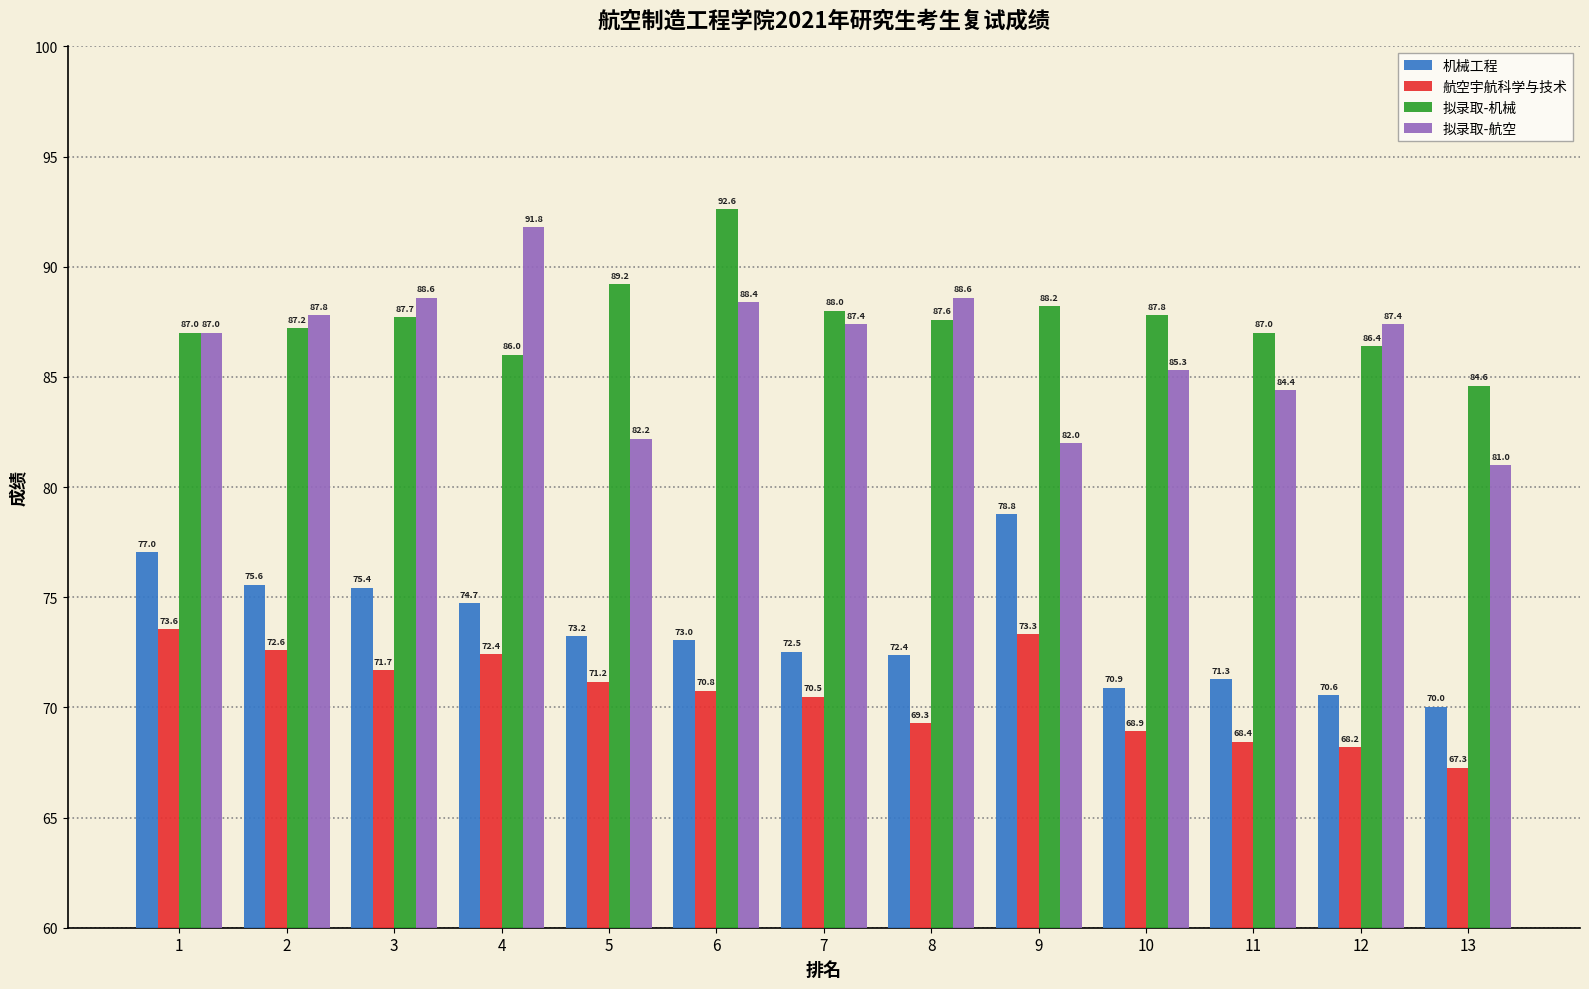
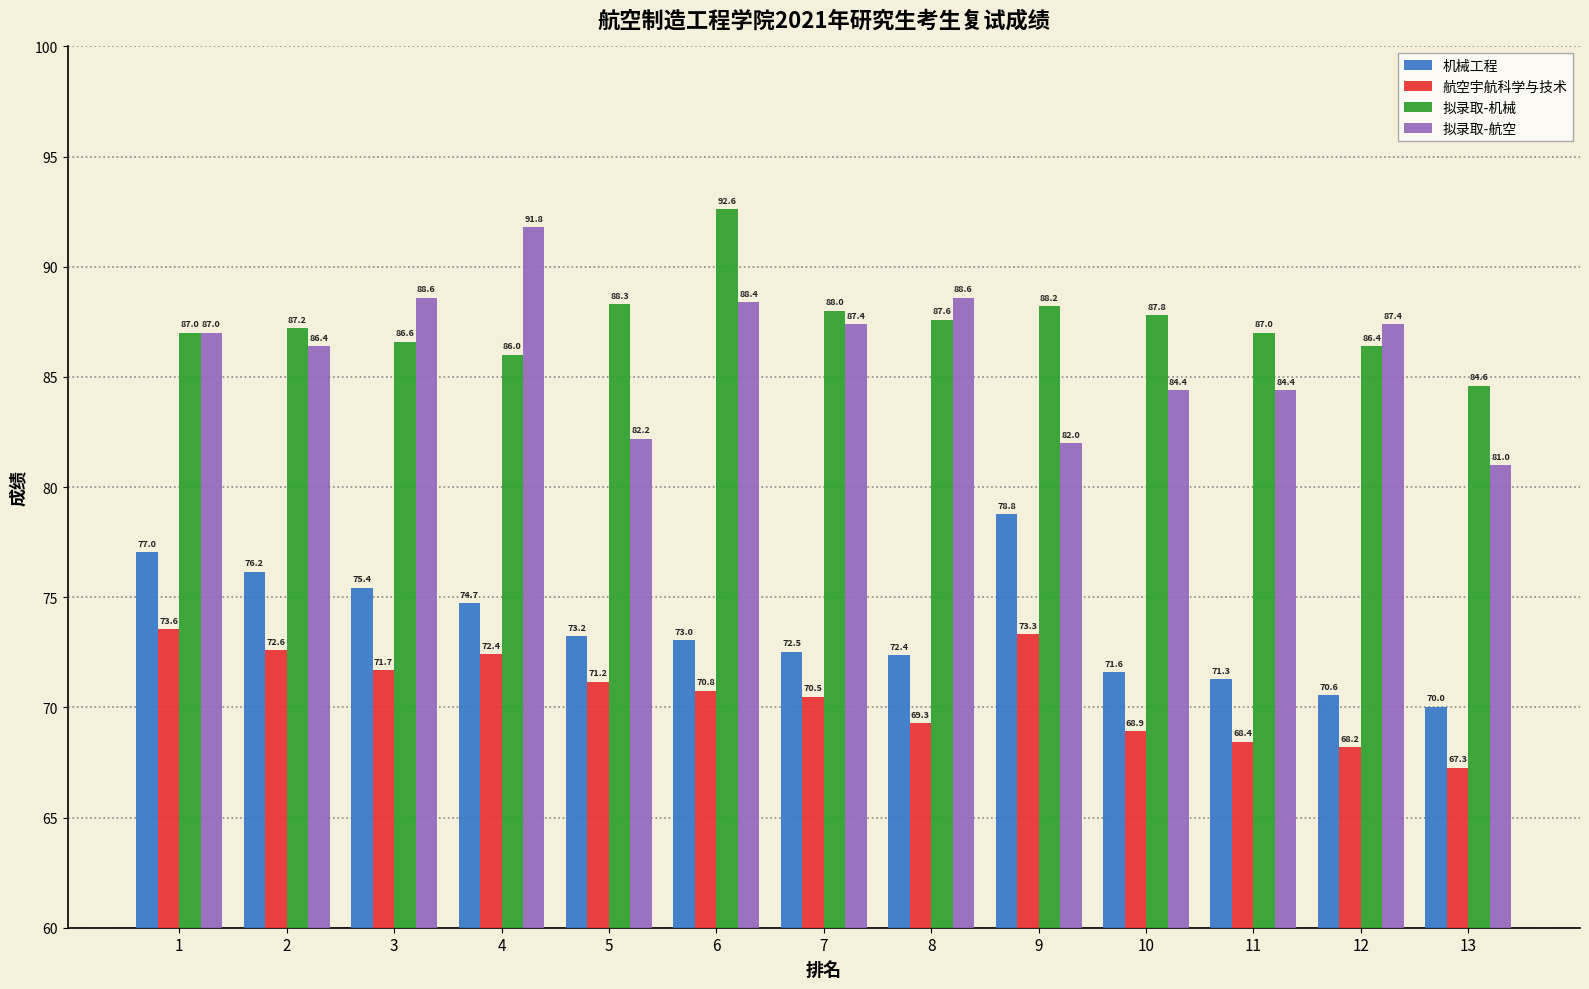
机械工程, 2: 75.6 -> 76.2
拟录取-航空, 2: 87.8 -> 86.4
拟录取-机械, 3: 87.7 -> 86.6
拟录取-机械, 5: 89.2 -> 88.3
机械工程, 10: 70.9 -> 71.6
拟录取-航空, 10: 85.3 -> 84.4
